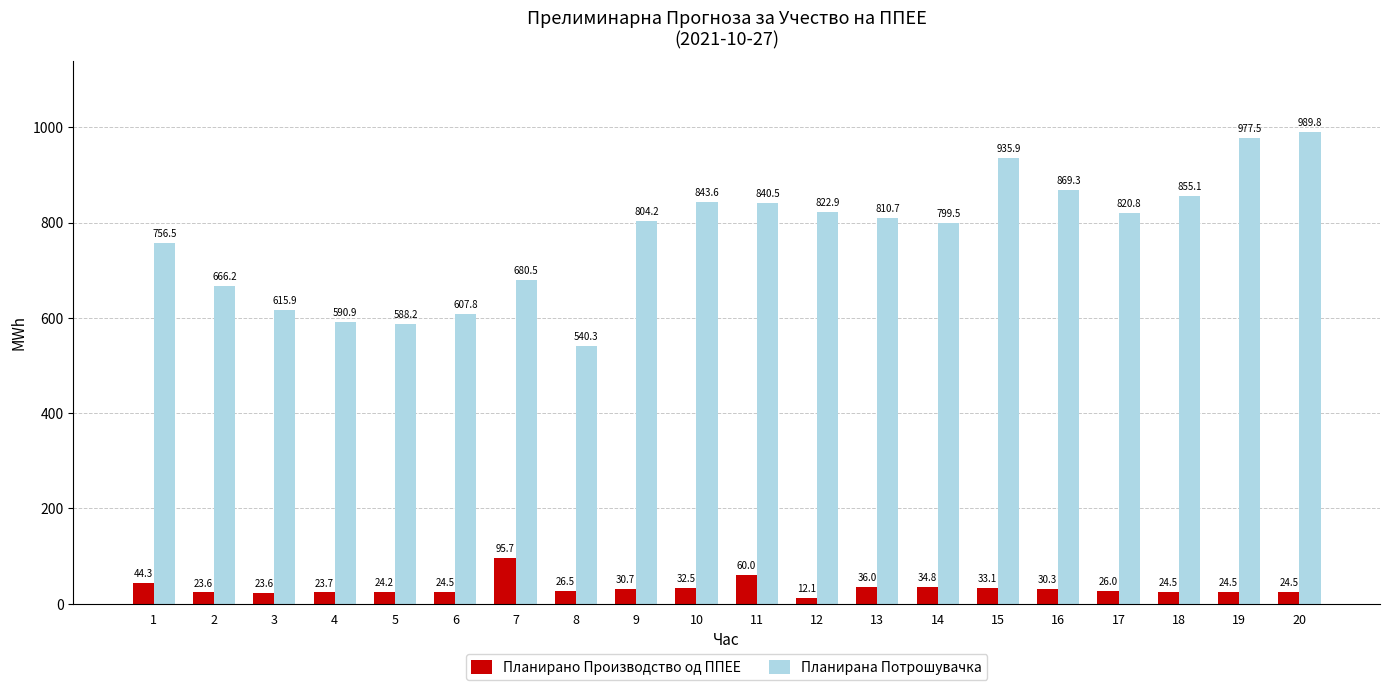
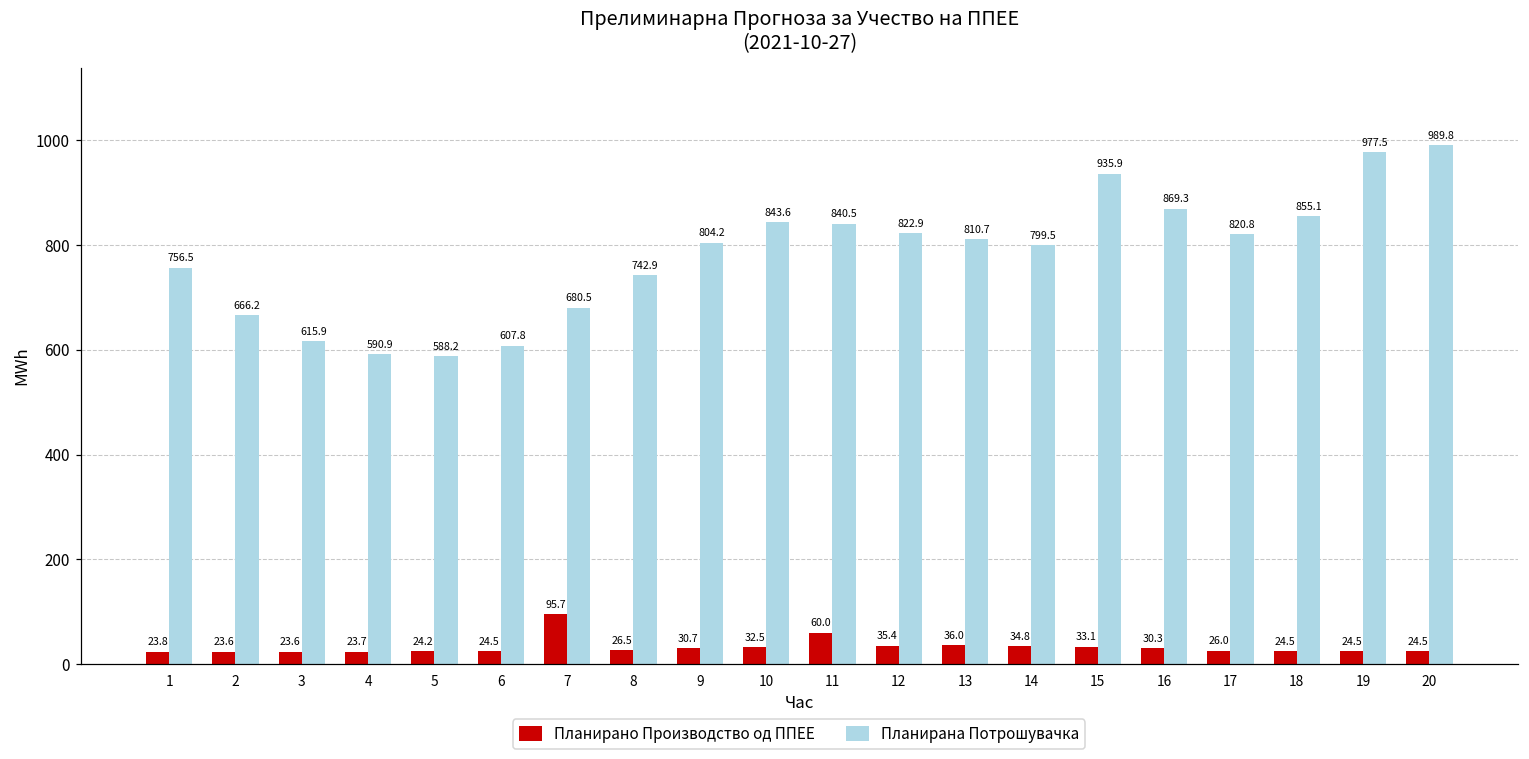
Планирано Производство од ППЕЕ, 1: 44.3 -> 23.8
Планирана Потрошувачка, 8: 540.3 -> 742.9
Планирано Производство од ППЕЕ, 12: 12.1 -> 35.4
